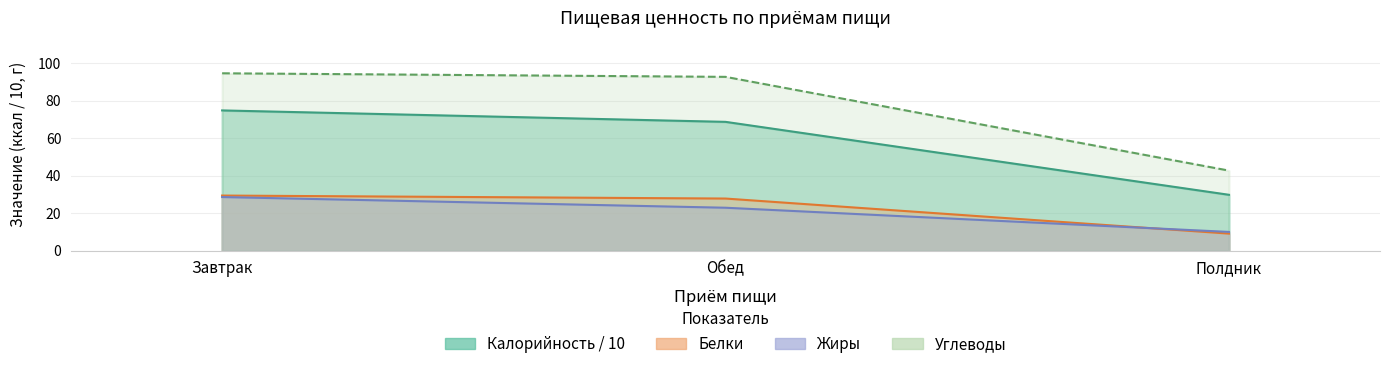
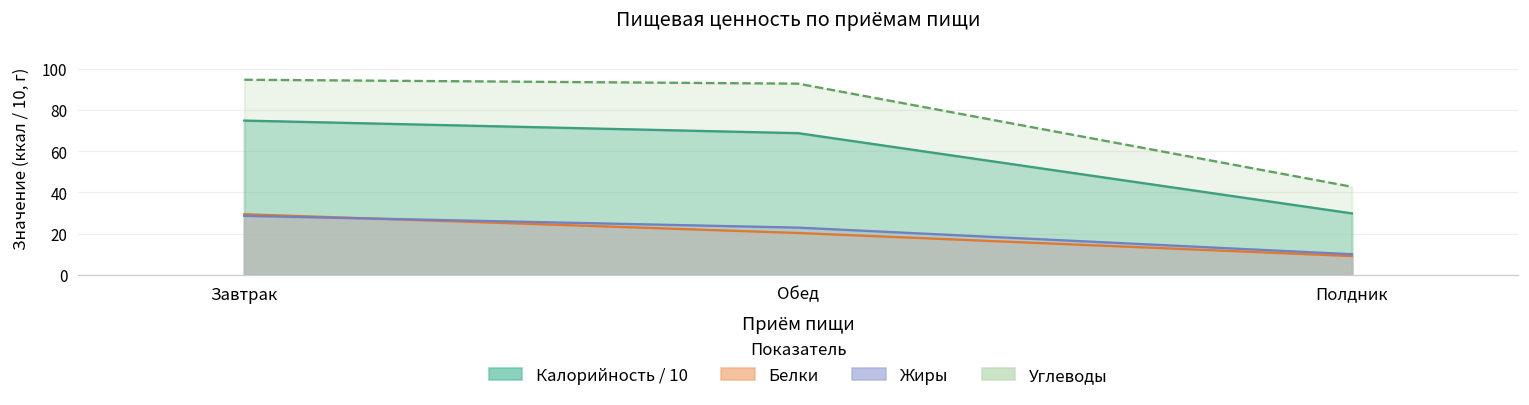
Белки, Обед: 28 -> 20
